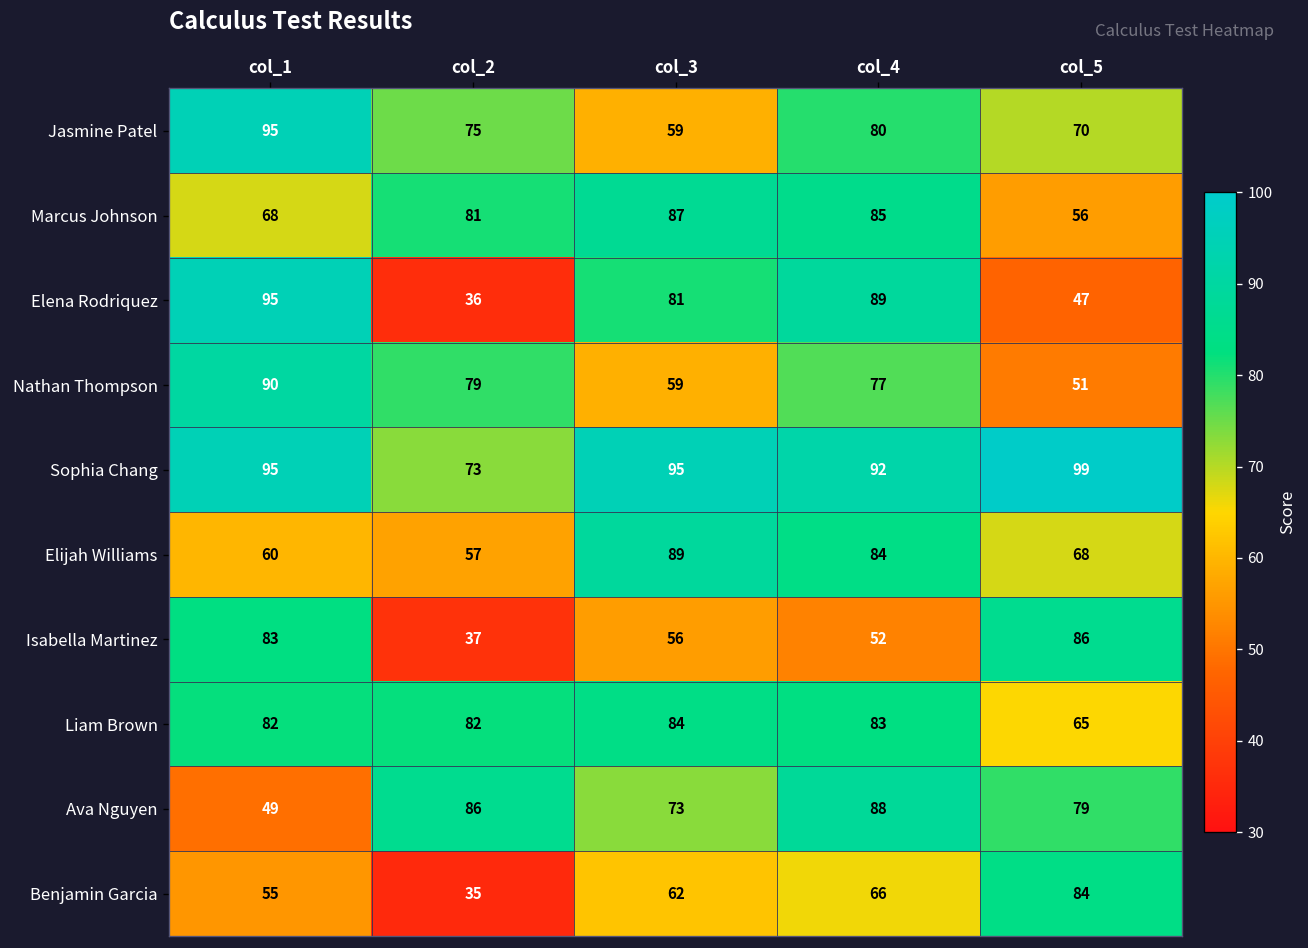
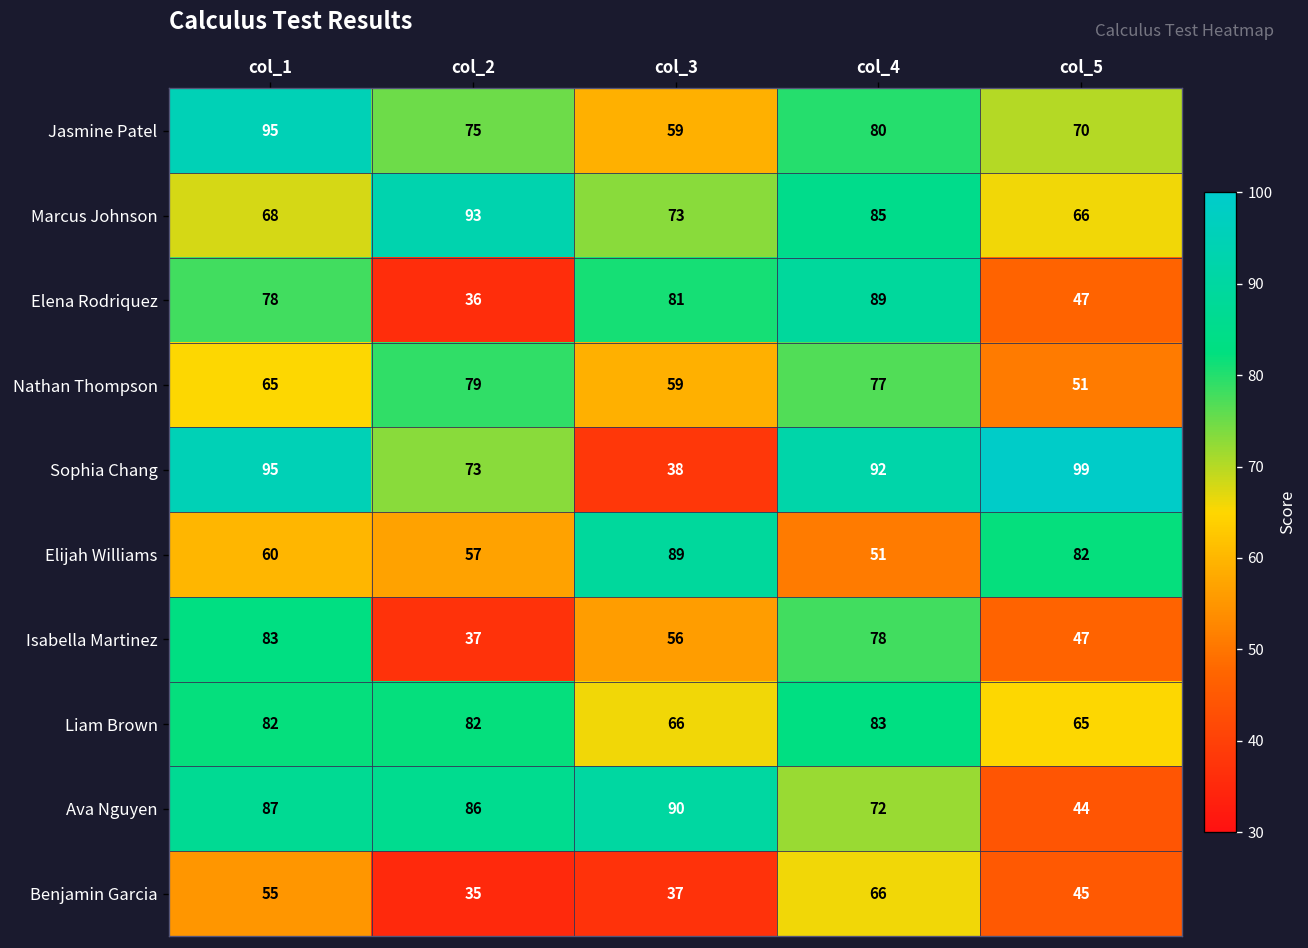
Marcus Johnson, col_2: 81 -> 93
Marcus Johnson, col_3: 87 -> 73
Marcus Johnson, col_5: 56 -> 66
Elena Rodriquez, col_1: 95 -> 78
Nathan Thompson, col_1: 90 -> 65
Sophia Chang, col_3: 95 -> 38
Elijah Williams, col_4: 84 -> 51
Elijah Williams, col_5: 68 -> 82
Isabella Martinez, col_4: 52 -> 78
Isabella Martinez, col_5: 86 -> 47
Liam Brown, col_3: 84 -> 66
Ava Nguyen, col_1: 49 -> 87
Ava Nguyen, col_3: 73 -> 90
Ava Nguyen, col_4: 88 -> 72
Ava Nguyen, col_5: 79 -> 44
Benjamin Garcia, col_3: 62 -> 37
Benjamin Garcia, col_5: 84 -> 45
